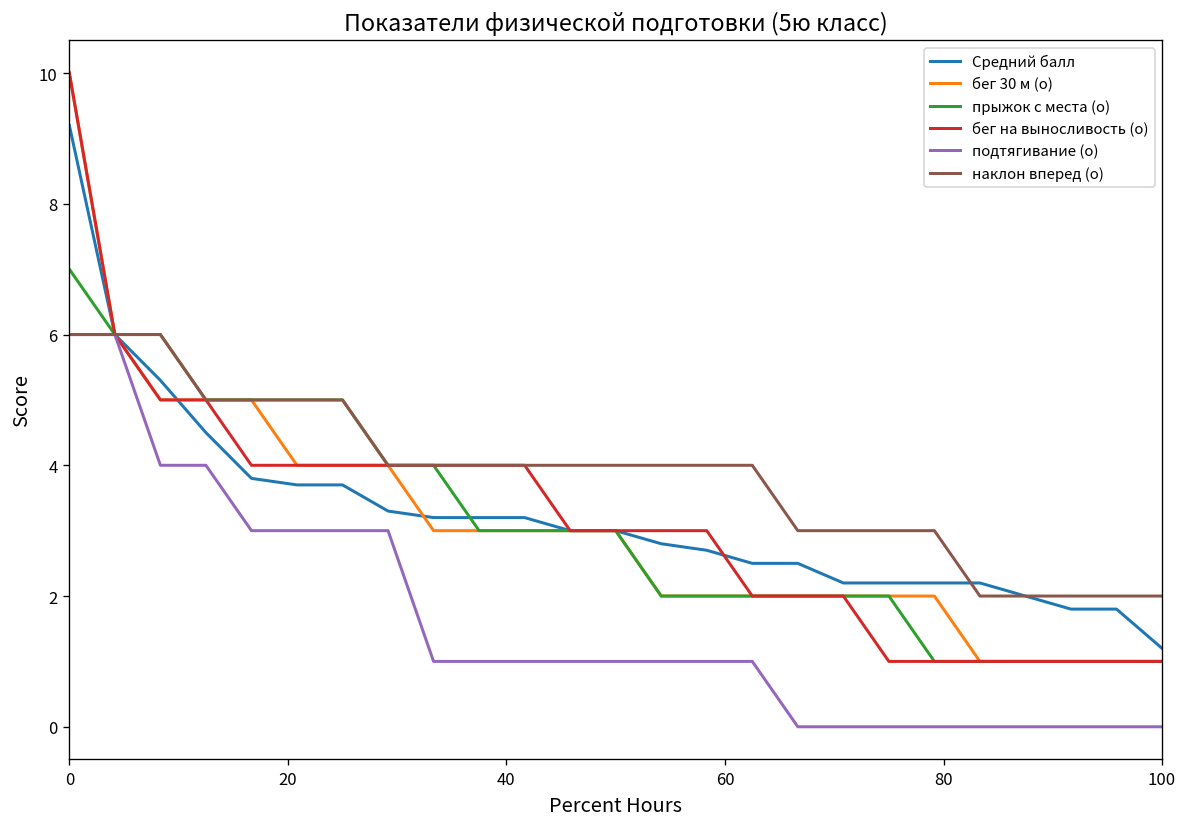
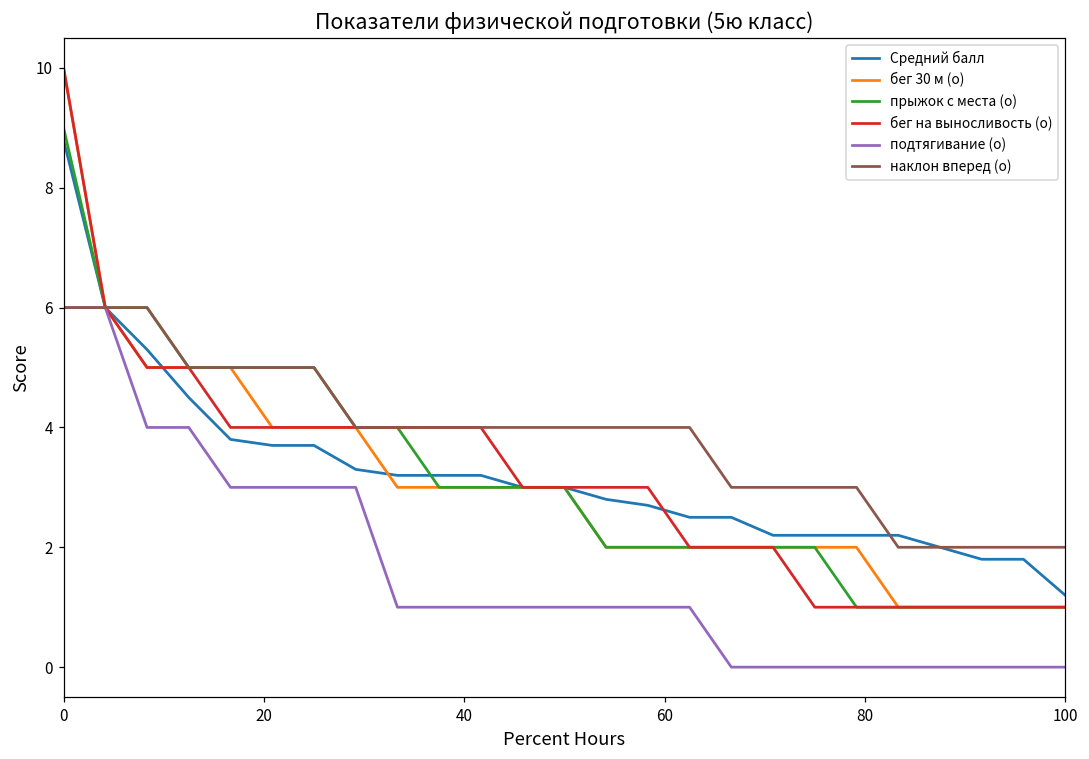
Средний балл, 0: 9.2 -> 8.8
прыжок с места (о), 0: 7 -> 9
